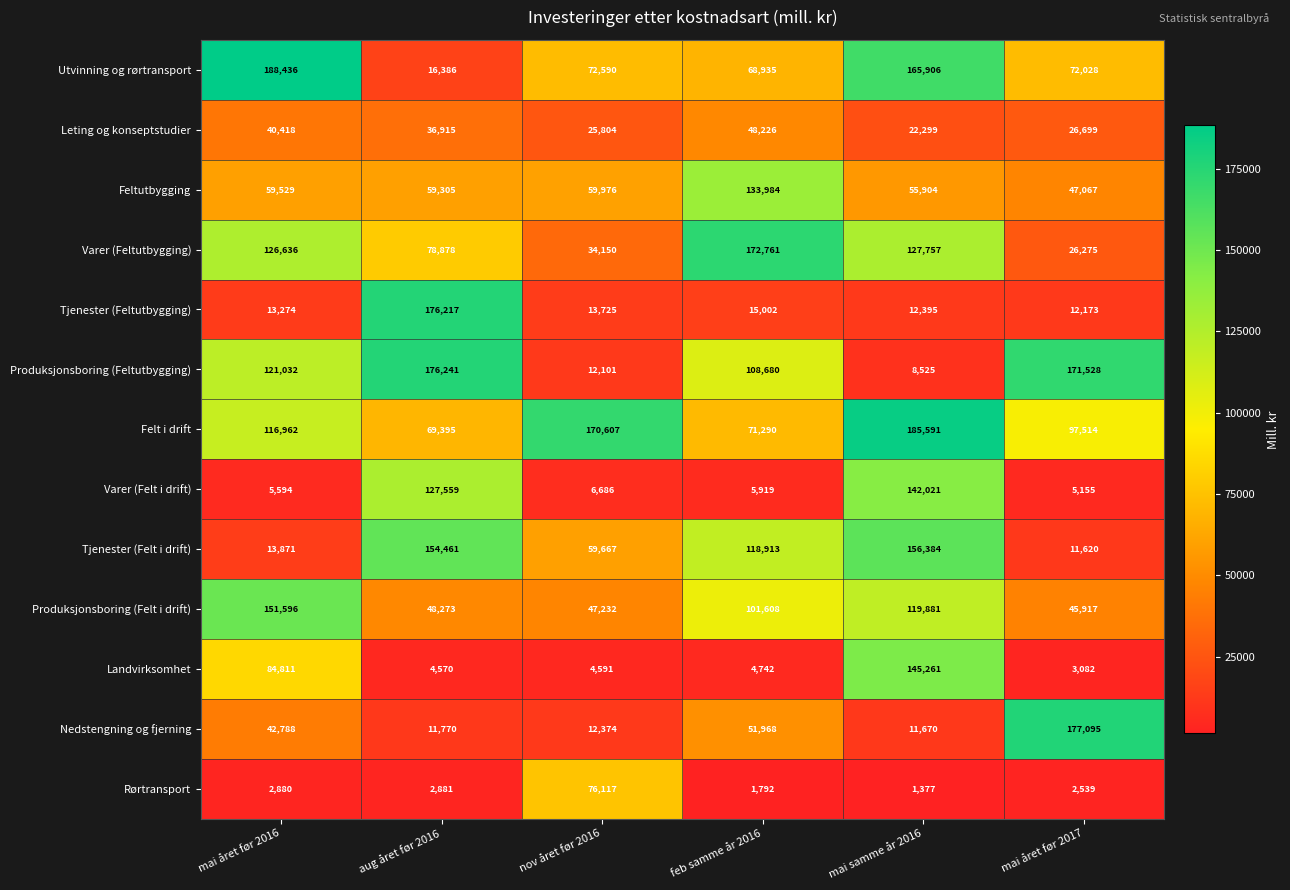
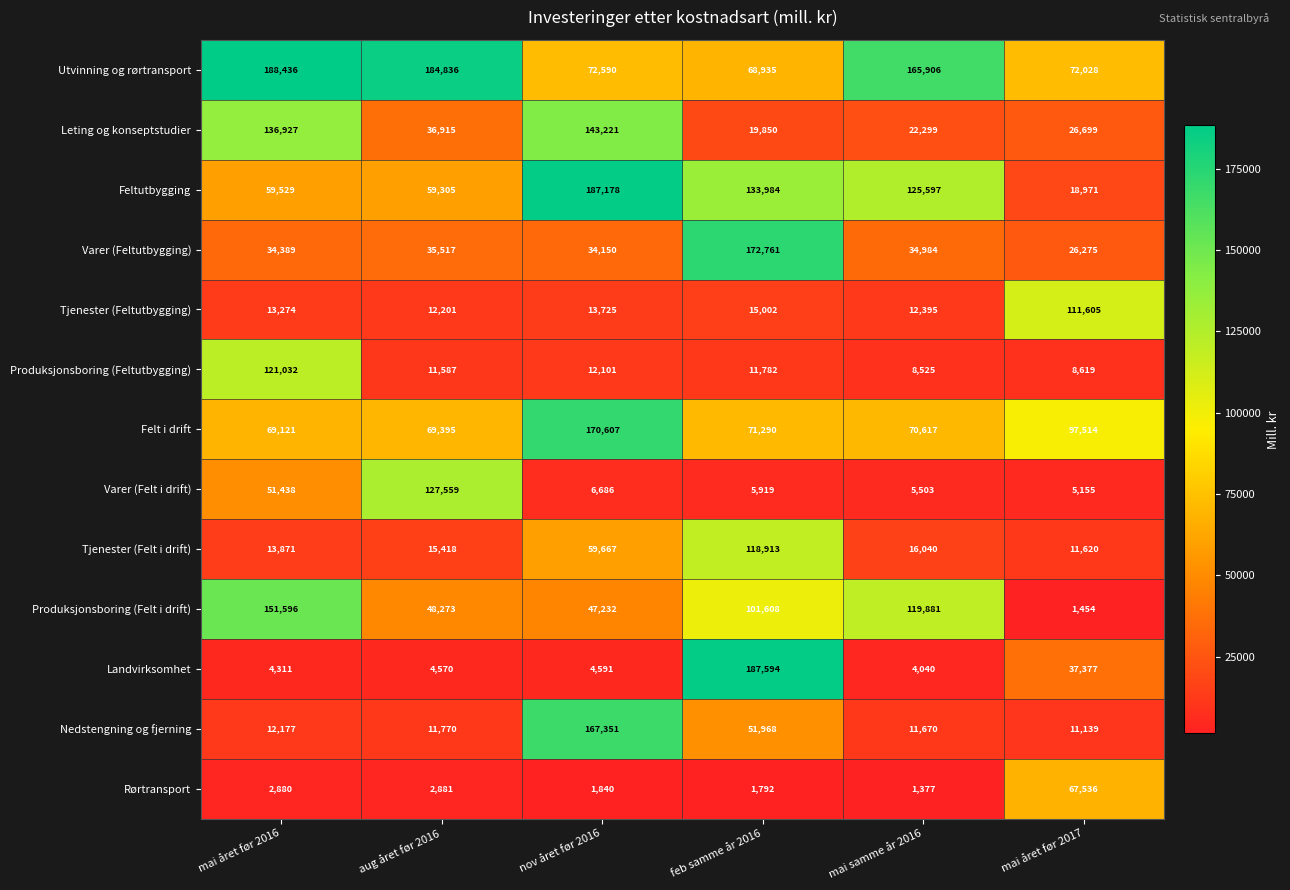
Utvinning og rørtransport, aug året før 2016: 16,386 -> 184,836
Leting og konseptstudier, mai året før 2016: 40,418 -> 136,927
Leting og konseptstudier, nov året før 2016: 25,804 -> 143,221
Leting og konseptstudier, feb samme år 2016: 48,226 -> 19,850
Feltutbygging, nov året før 2016: 59,976 -> 187,178
Feltutbygging, mai samme år 2016: 55,904 -> 125,597
Feltutbygging, mai året før 2017: 47,067 -> 18,971
Varer (Feltutbygging), mai året før 2016: 126,636 -> 34,389
Varer (Feltutbygging), aug året før 2016: 78,878 -> 35,517
Varer (Feltutbygging), mai samme år 2016: 127,757 -> 34,984
Tjenester (Feltutbygging), aug året før 2016: 176,217 -> 12,201
Tjenester (Feltutbygging), mai året før 2017: 12,173 -> 111,605
Produksjonsboring (Feltutbygging), aug året før 2016: 176,241 -> 11,587
Produksjonsboring (Feltutbygging), feb samme år 2016: 108,680 -> 11,782
Produksjonsboring (Feltutbygging), mai året før 2017: 171,528 -> 8,619
Felt i drift, mai året før 2016: 116,962 -> 69,121
Felt i drift, mai samme år 2016: 185,591 -> 70,617
Varer (Felt i drift), mai året før 2016: 5,594 -> 51,438
Varer (Felt i drift), mai samme år 2016: 142,021 -> 5,503
Tjenester (Felt i drift), aug året før 2016: 154,461 -> 15,418
Tjenester (Felt i drift), mai samme år 2016: 156,384 -> 16,040
Produksjonsboring (Felt i drift), mai året før 2017: 45,917 -> 1,454
Landvirksomhet, mai året før 2016: 84,811 -> 4,311
Landvirksomhet, feb samme år 2016: 4,742 -> 187,594
Landvirksomhet, mai samme år 2016: 145,261 -> 4,040
Landvirksomhet, mai året før 2017: 3,082 -> 37,377
Nedstengning og fjerning, mai året før 2016: 42,788 -> 12,177
Nedstengning og fjerning, nov året før 2016: 12,374 -> 167,351
Nedstengning og fjerning, mai året før 2017: 177,095 -> 11,139
Rørtransport, nov året før 2016: 76,117 -> 1,840
Rørtransport, mai året før 2017: 2,539 -> 67,536
